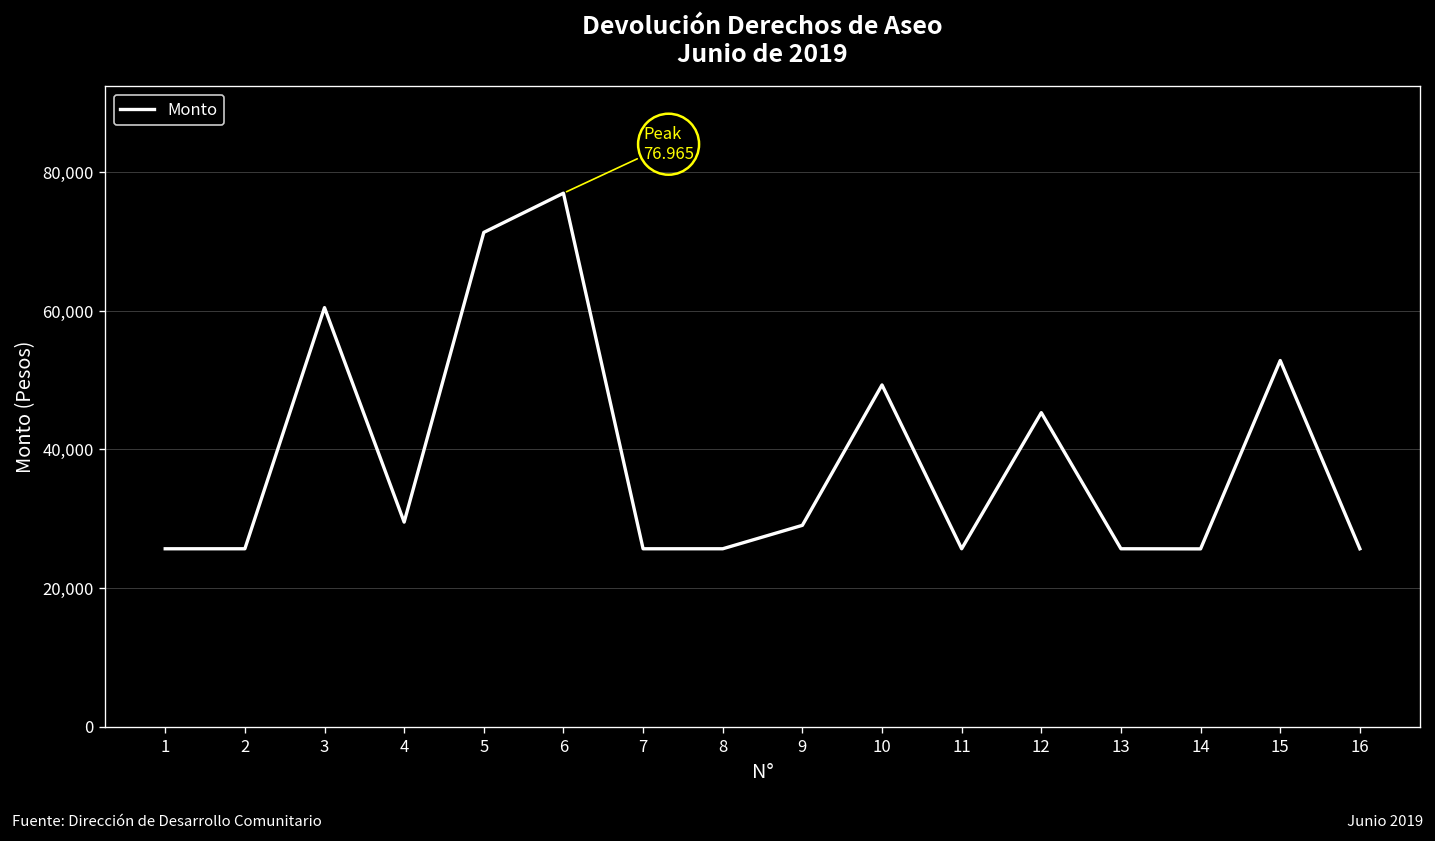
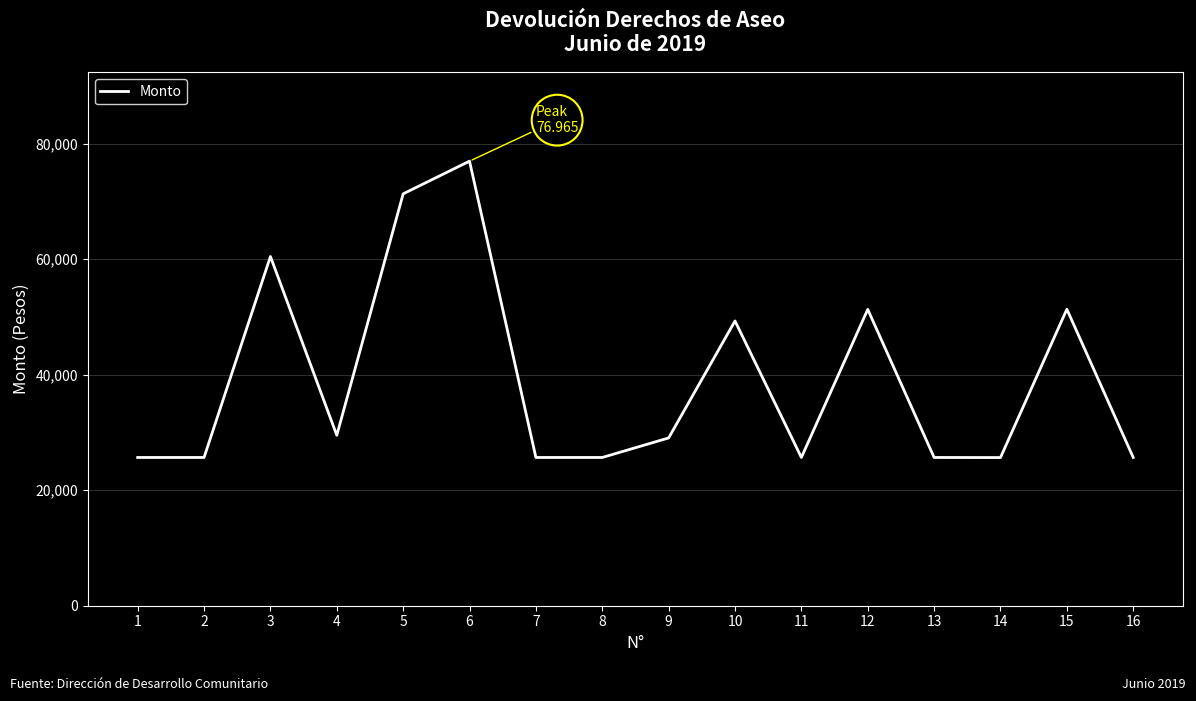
12: 45,000 -> 51,000
15: 53,000 -> 51,000
